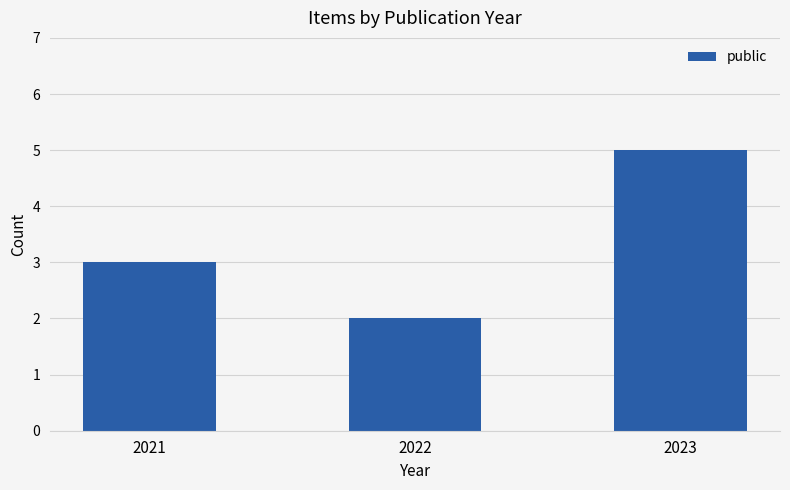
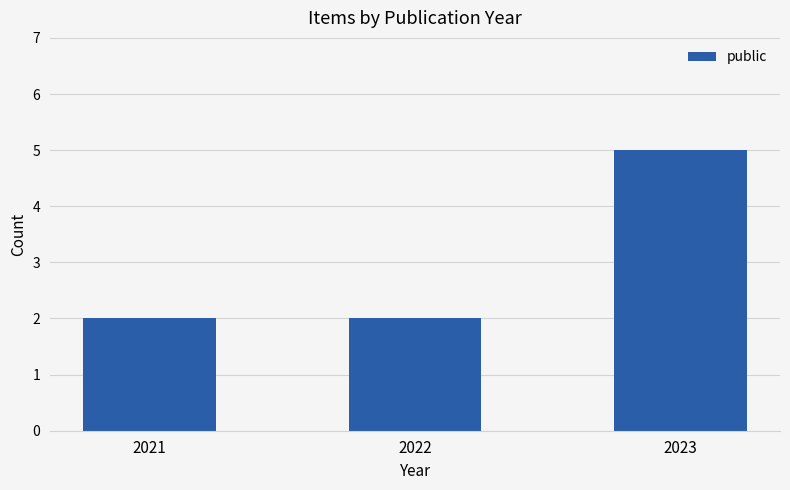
2021: 3 -> 2
